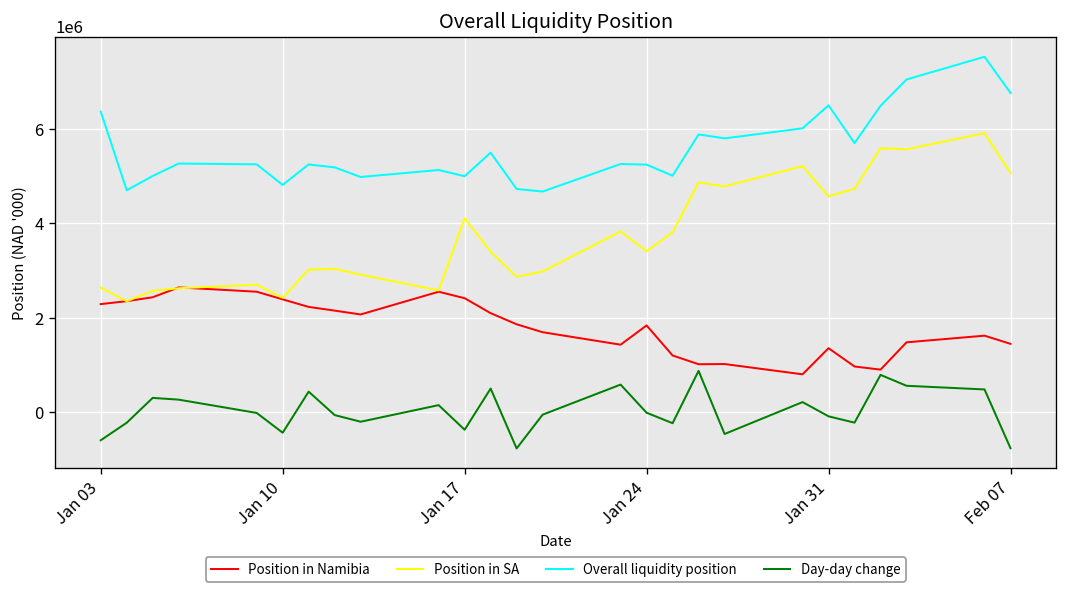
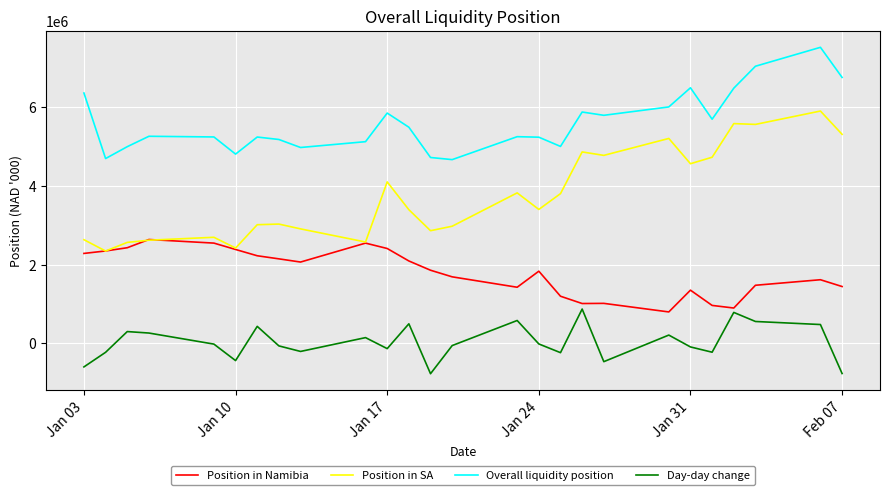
Overall liquidity position, Jan 17: 5000000 -> 5900000
Day-day change, Jan 17: -400000 -> -100000
Position in SA, Feb 07: 5100000 -> 5300000
